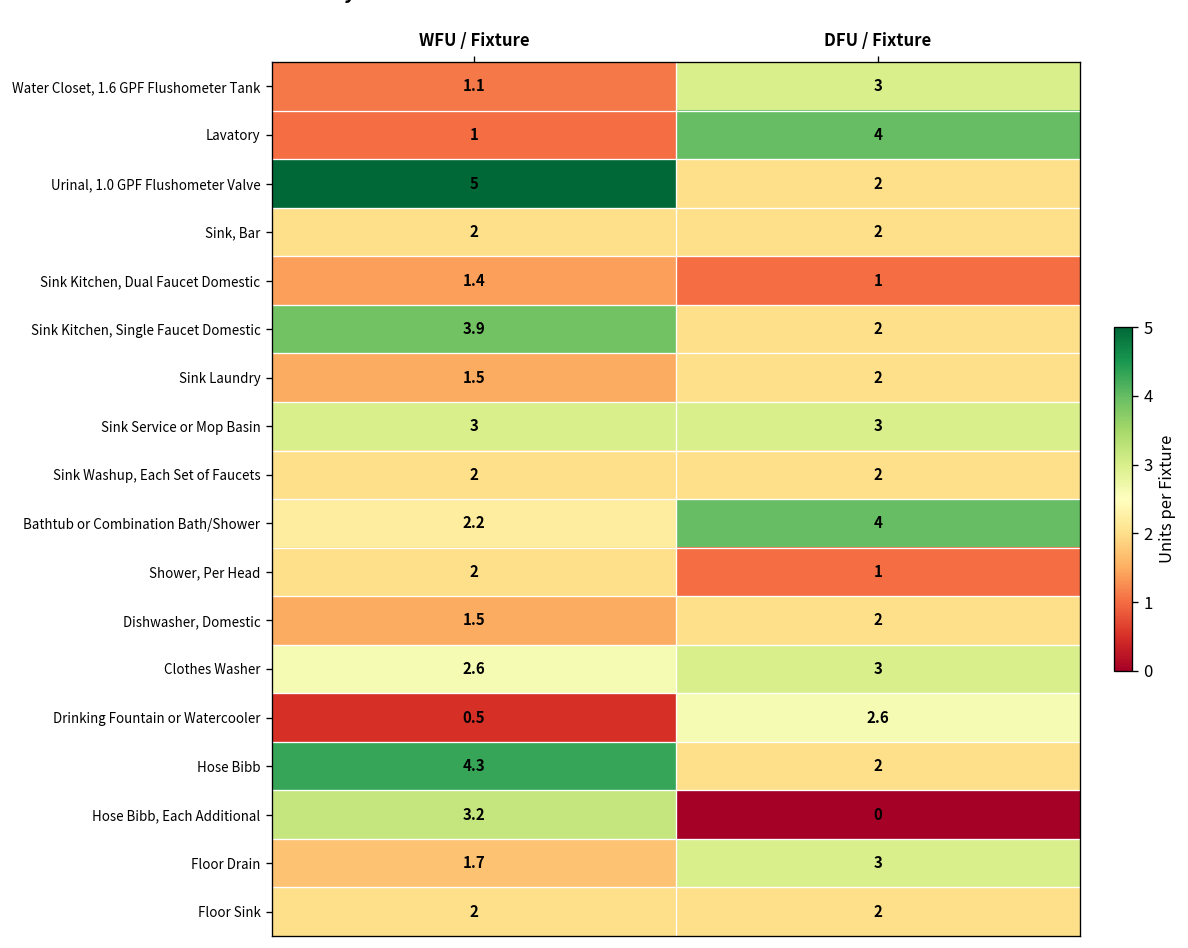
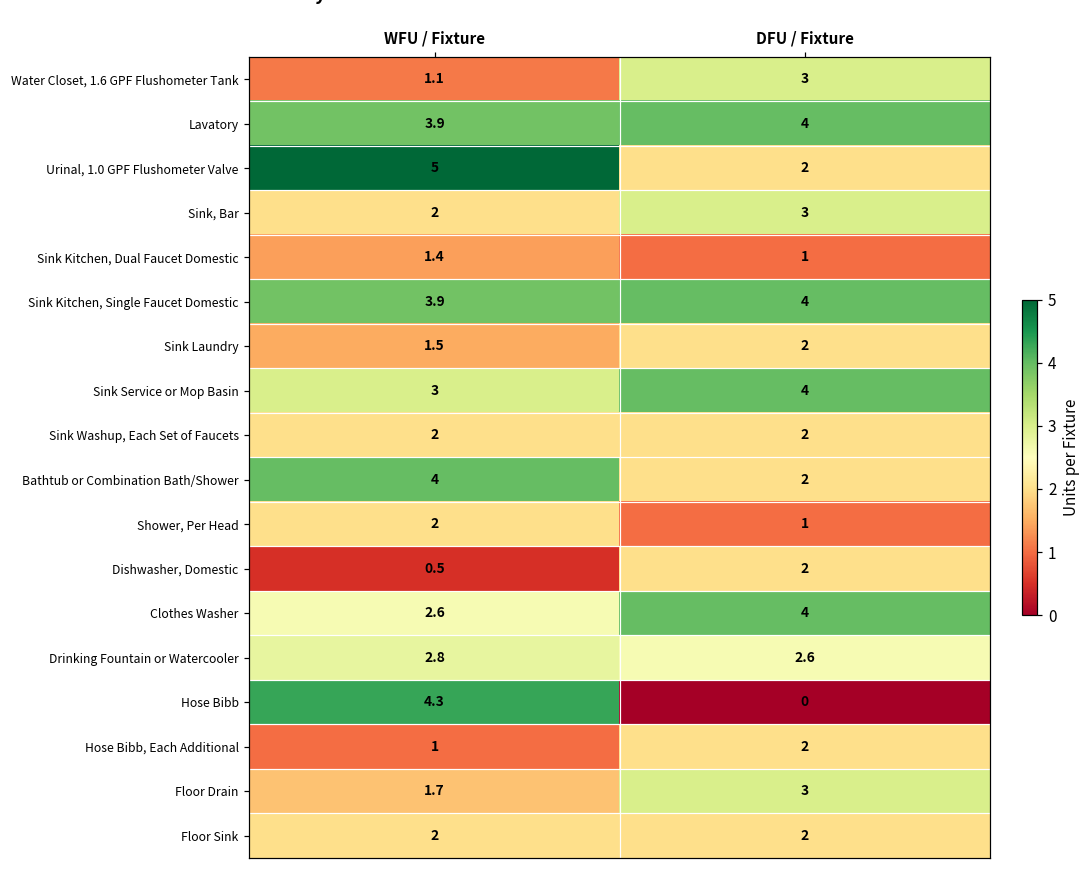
Lavatory, WFU / Fixture: 1 -> 3.9
Sink, Bar, DFU / Fixture: 2 -> 3
Sink Kitchen, Single Faucet Domestic, DFU / Fixture: 2 -> 4
Sink Service or Mop Basin, DFU / Fixture: 3 -> 4
Bathtub or Combination Bath/Shower, WFU / Fixture: 2.2 -> 4
Bathtub or Combination Bath/Shower, DFU / Fixture: 4 -> 2
Dishwasher, Domestic, WFU / Fixture: 1.5 -> 0.5
Clothes Washer, DFU / Fixture: 3 -> 4
Drinking Fountain or Watercooler, WFU / Fixture: 0.5 -> 2.8
Hose Bibb, DFU / Fixture: 2 -> 0
Hose Bibb, Each Additional, WFU / Fixture: 3.2 -> 1
Hose Bibb, Each Additional, DFU / Fixture: 0 -> 2
